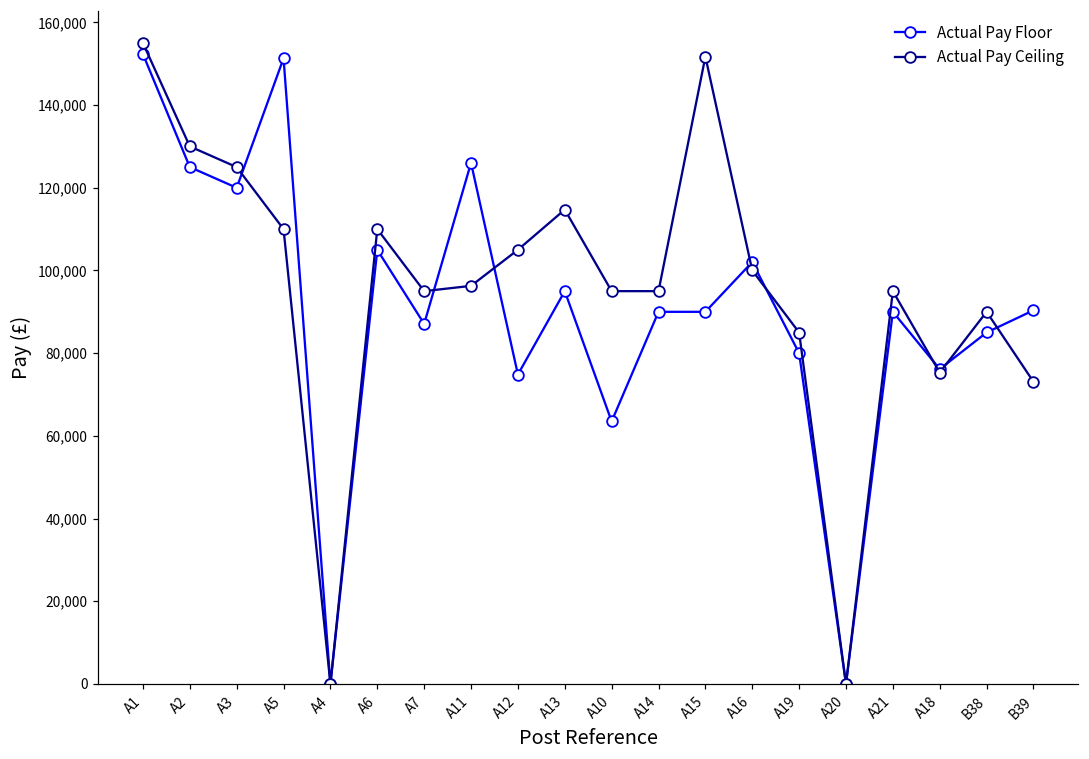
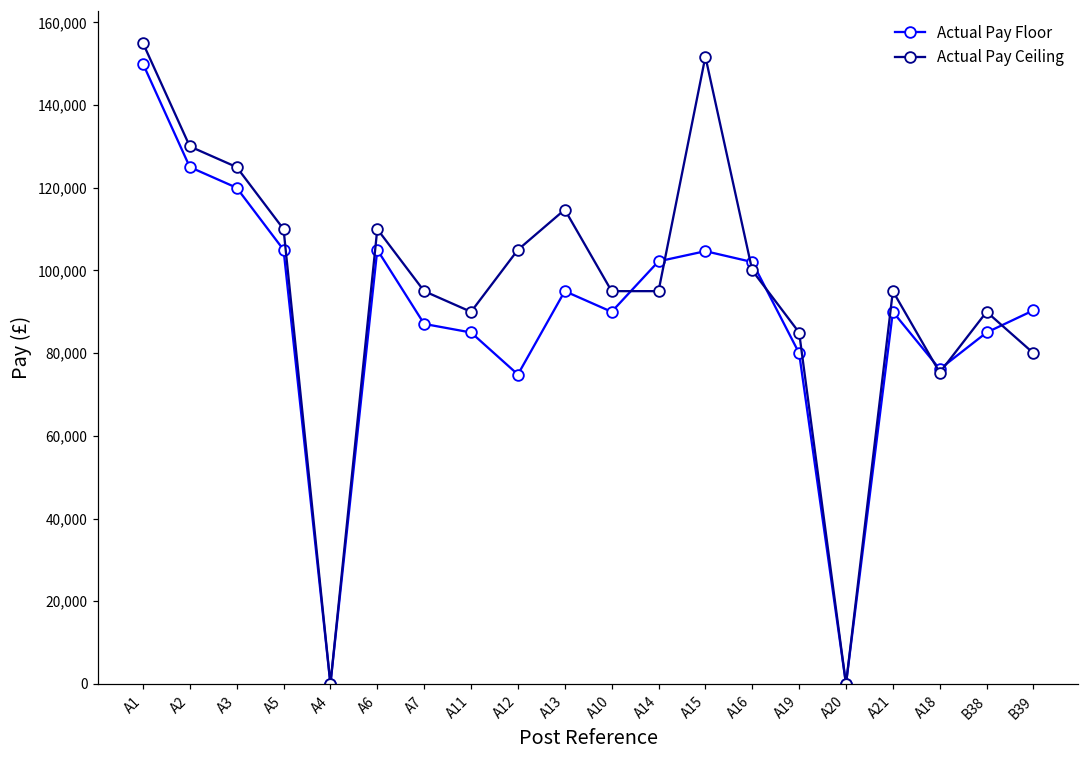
Actual Pay Floor, A1: 152,000 -> 150,000
Actual Pay Floor, A5: 151,000 -> 105,000
Actual Pay Floor, A11: 126,000 -> 85,000
Actual Pay Ceiling, A11: 96,000 -> 90,000
Actual Pay Floor, A10: 63,000 -> 90,000
Actual Pay Floor, A14: 90,000 -> 102,000
Actual Pay Floor, A15: 90,000 -> 105,000
Actual Pay Ceiling, B39: 73,000 -> 80,000
